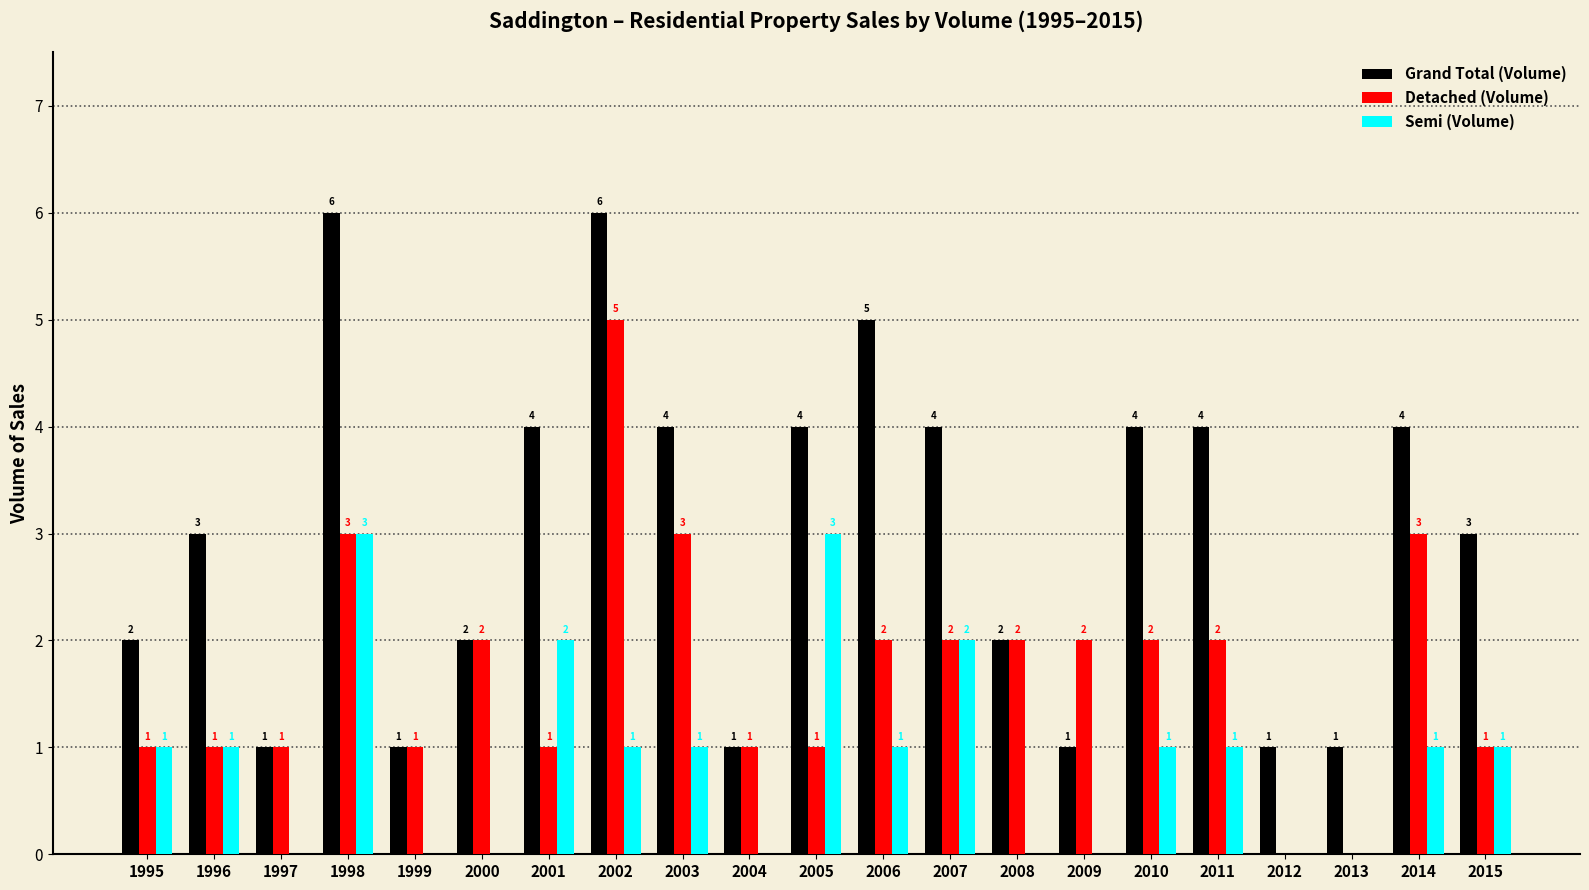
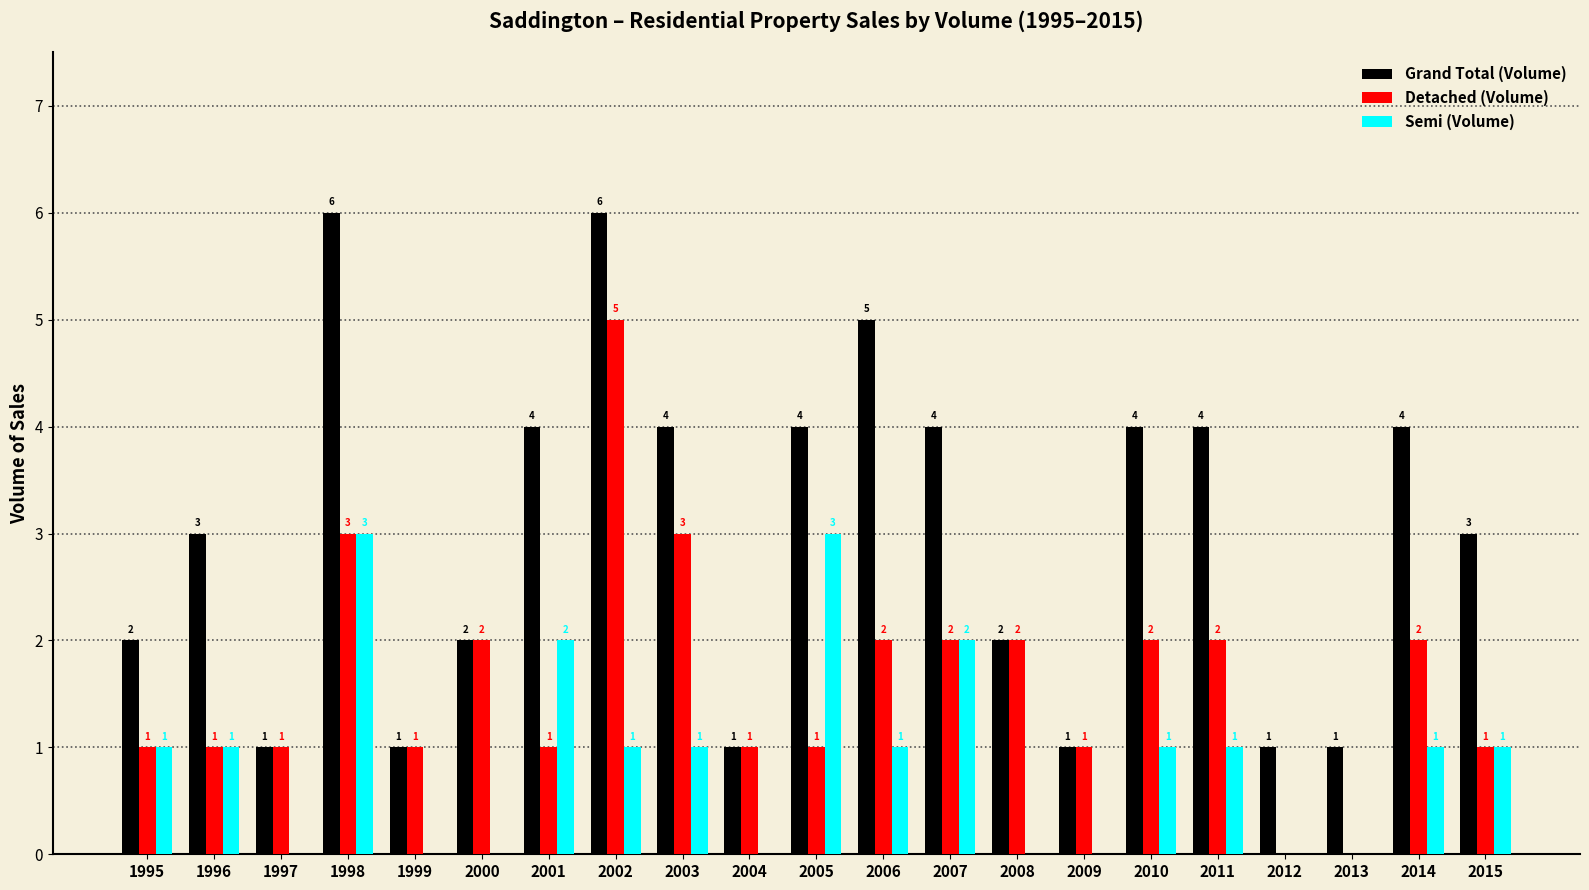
Detached (Volume), 2009: 2 -> 1
Detached (Volume), 2014: 3 -> 2
